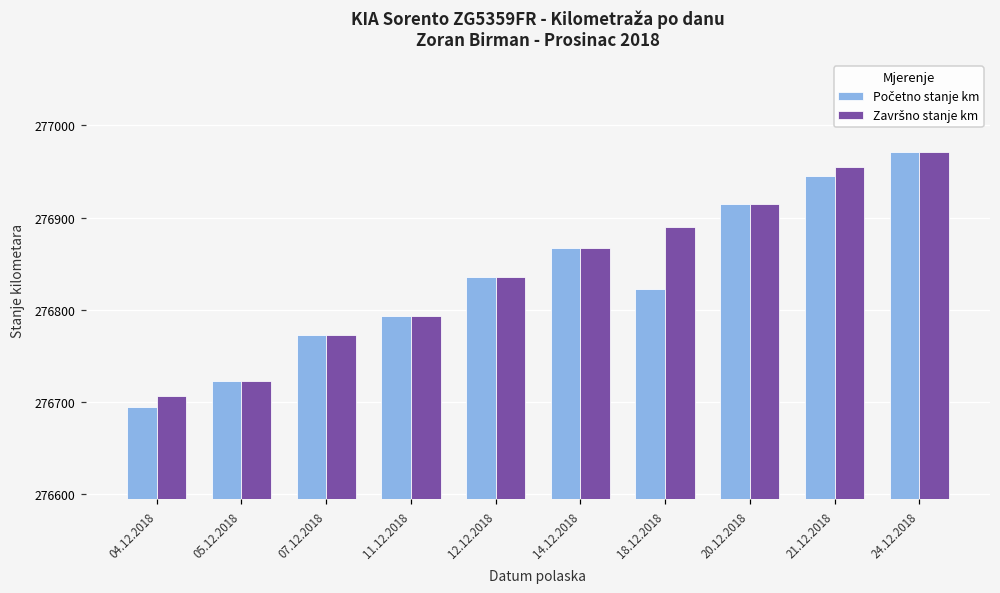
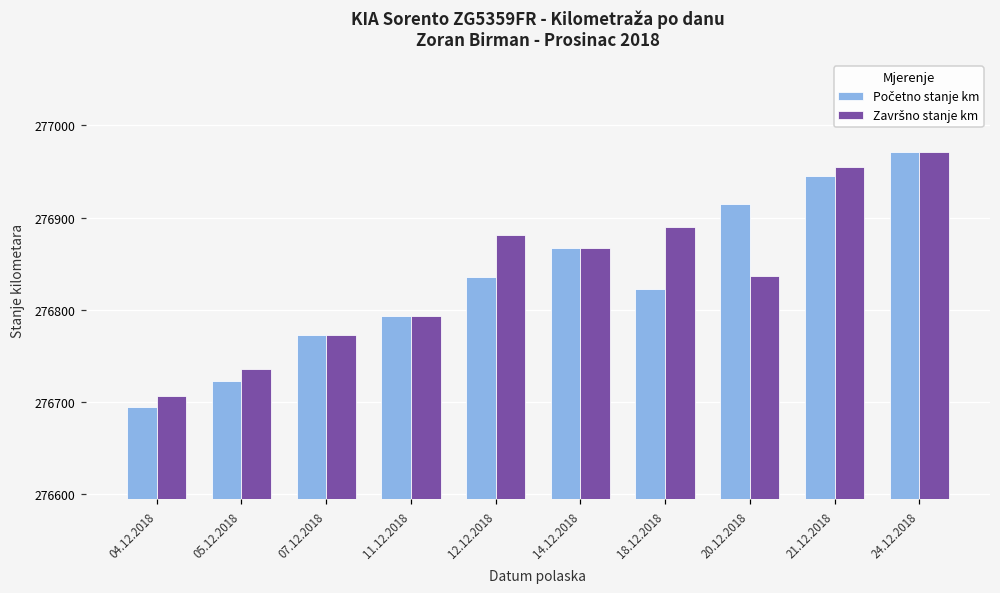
Završno stanje km, 05.12.2018: 276720 -> 276740
Završno stanje km, 12.12.2018: 276840 -> 276880
Završno stanje km, 20.12.2018: 276920 -> 276840
